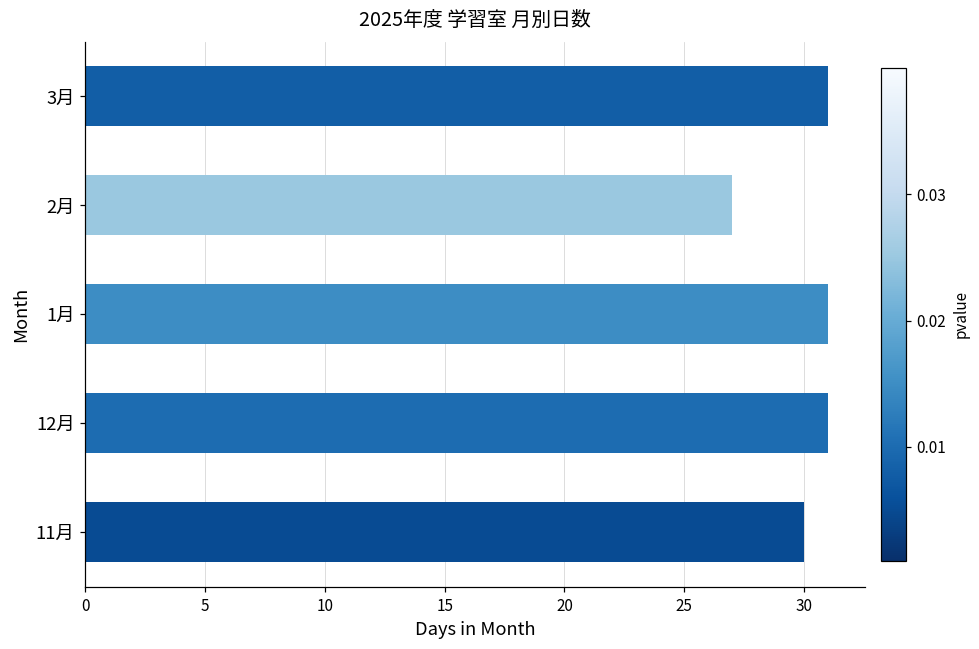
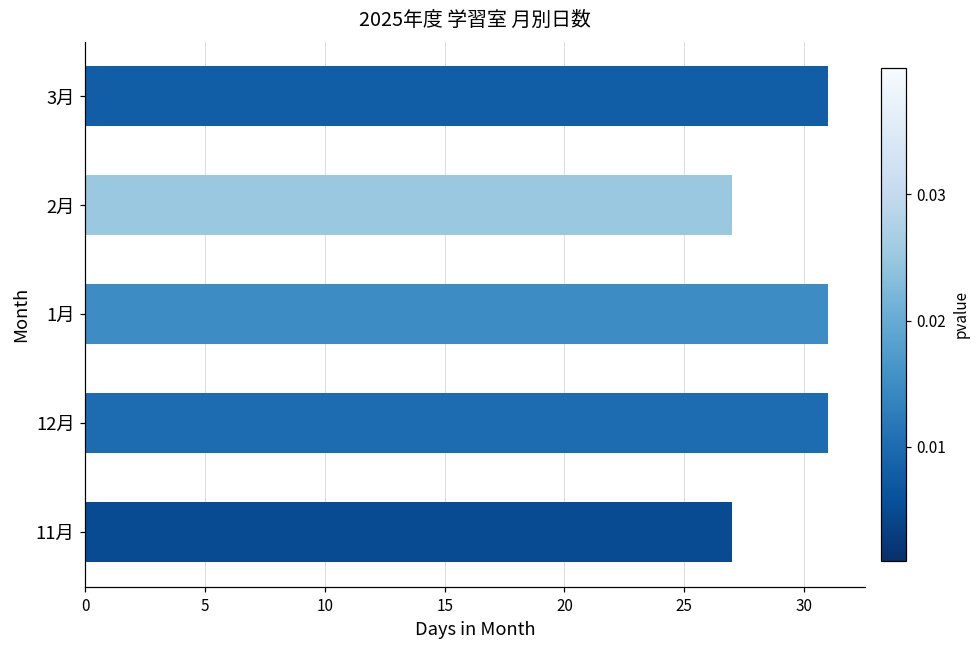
11月: 30 -> 27
